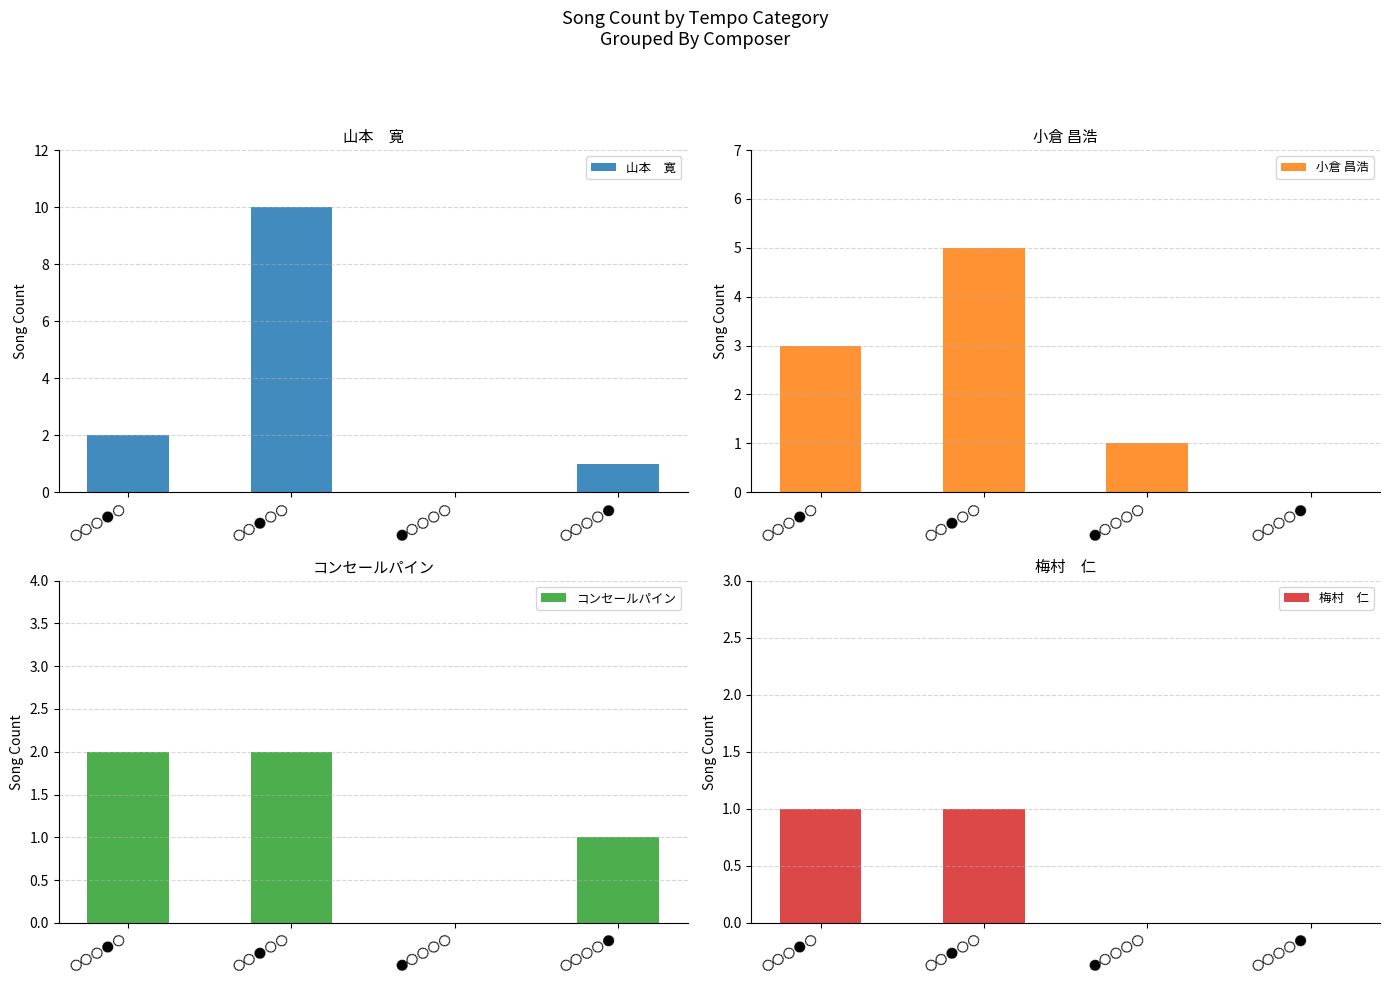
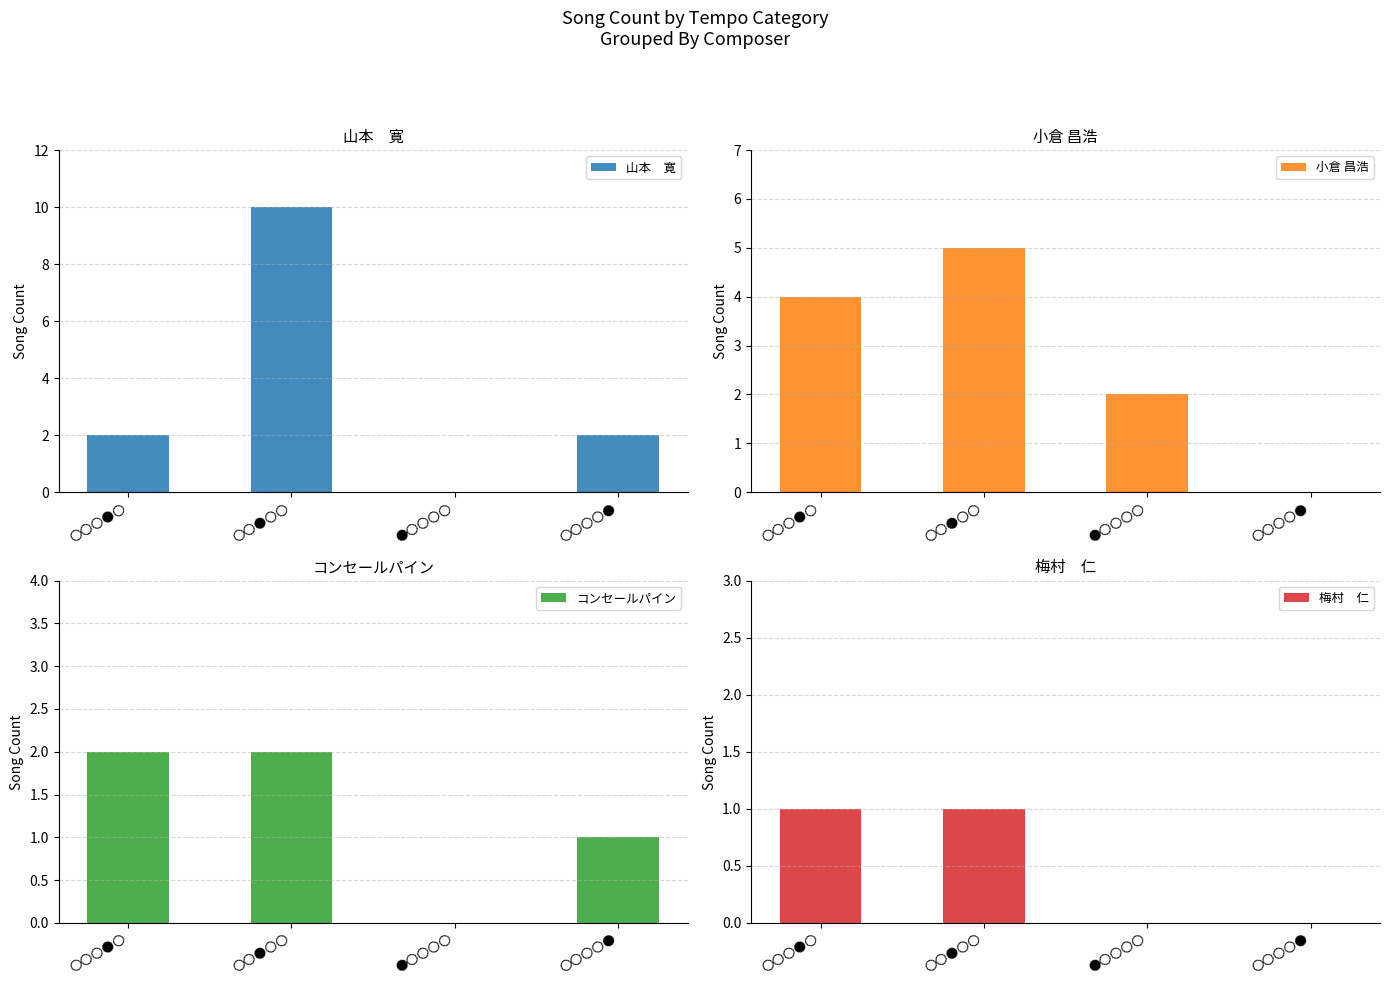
山本 寛, 〇〇〇〇●: 1 -> 2
小倉 昌浩, 〇〇〇●〇: 3 -> 4
小倉 昌浩, ●〇〇〇〇: 1 -> 2
